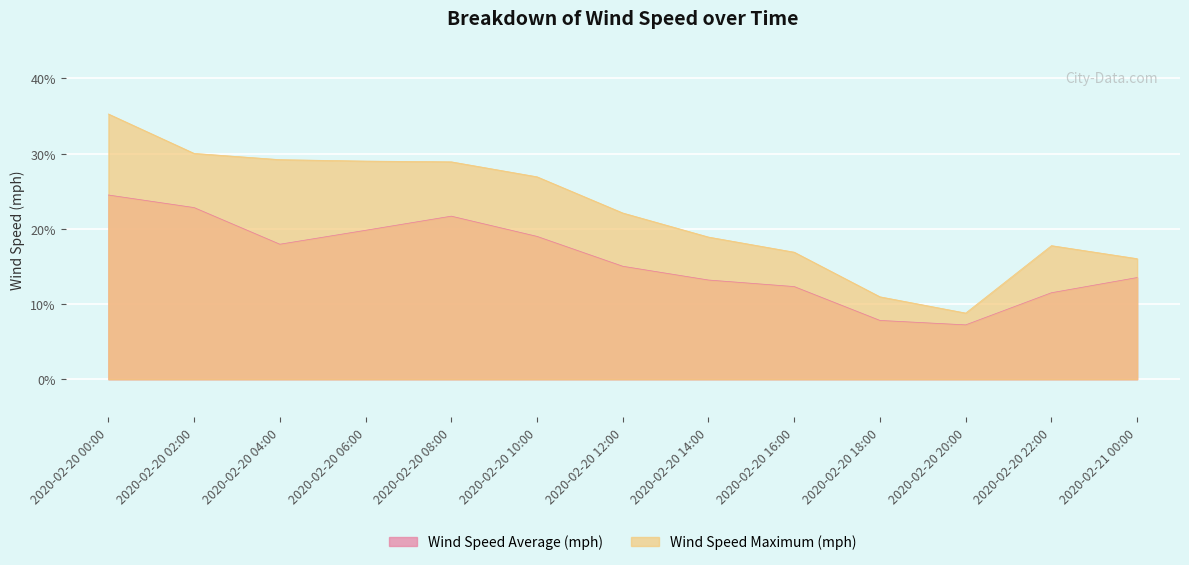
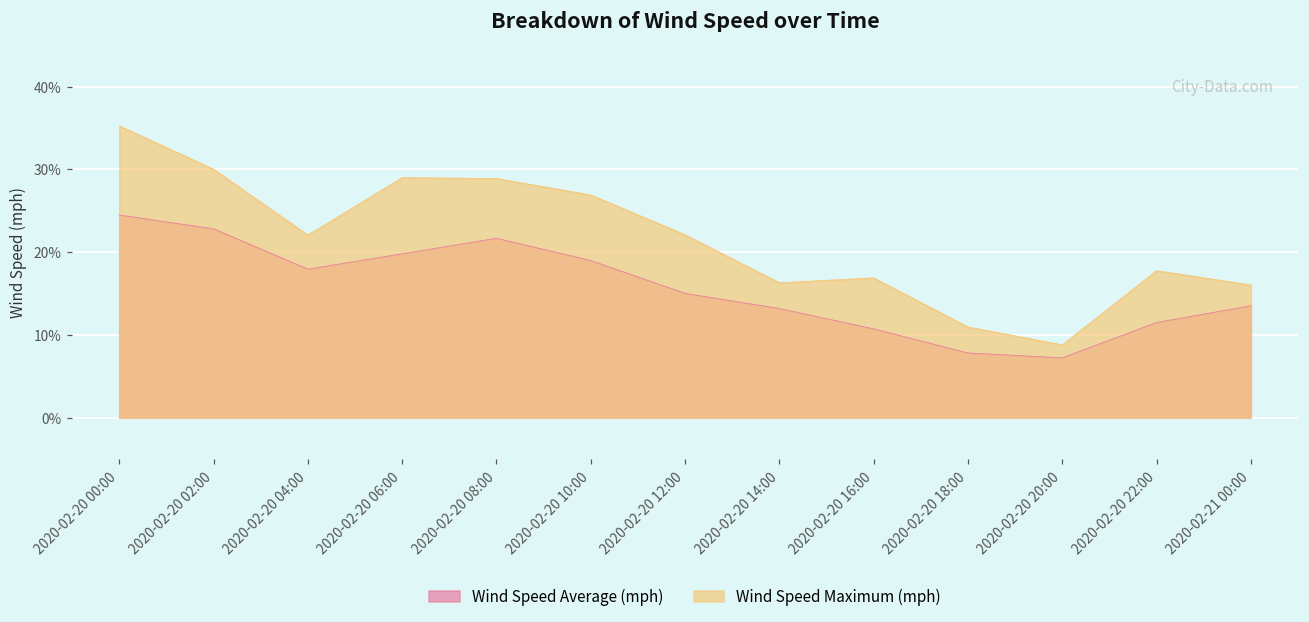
Wind Speed Maximum (mph), 2020-02-20 04:00: 29% -> 22%
Wind Speed Maximum (mph), 2020-02-20 14:00: 19% -> 16%
Wind Speed Average (mph), 2020-02-20 16:00: 12% -> 11%
